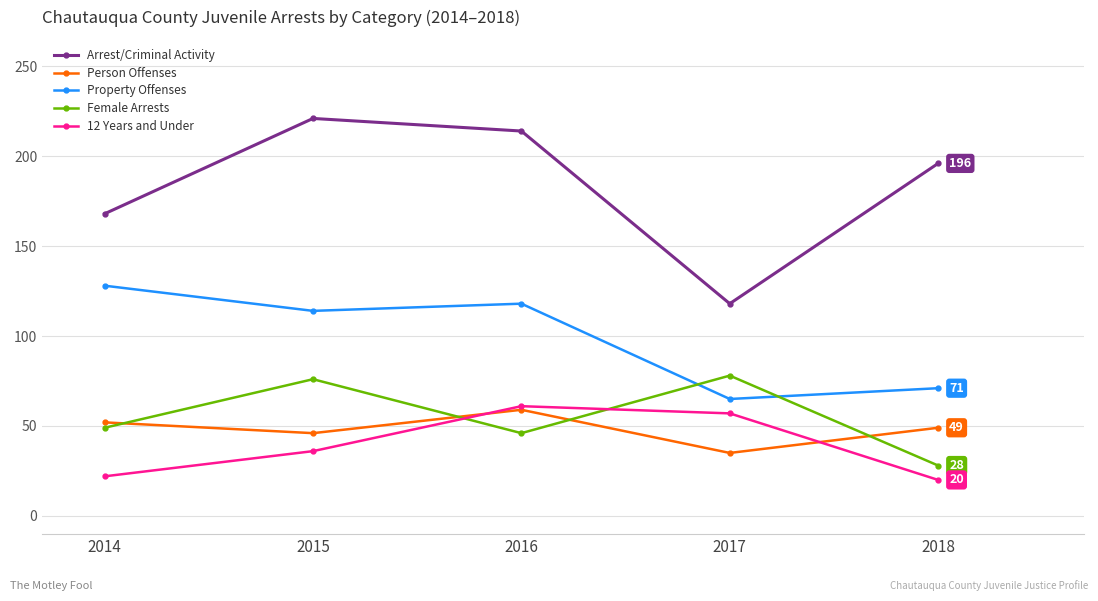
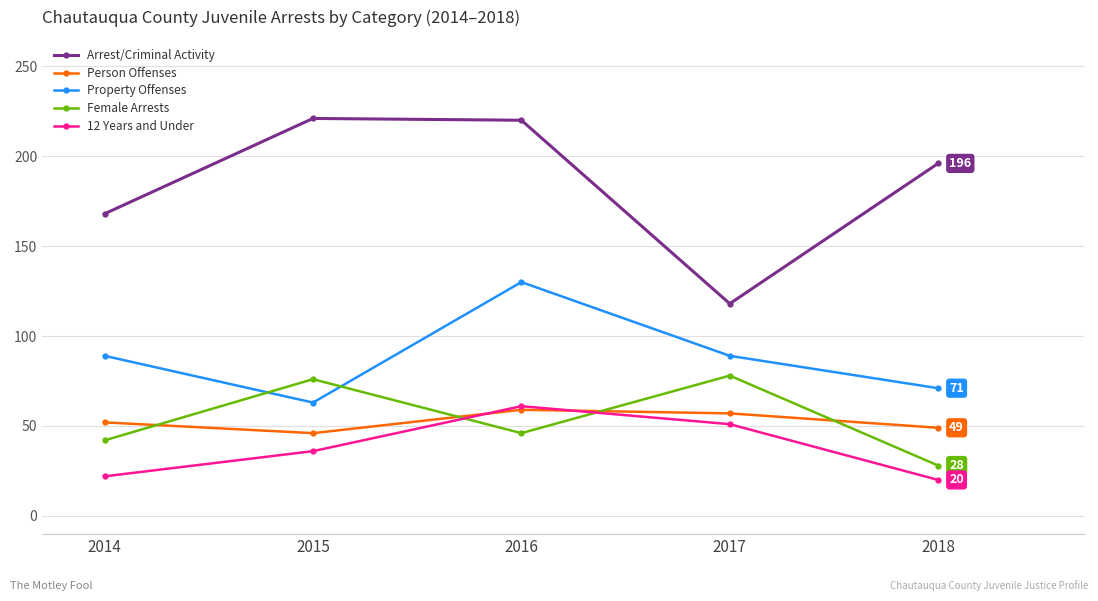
Property Offenses, 2014: 128 -> 89
Female Arrests, 2014: 49 -> 42
Property Offenses, 2015: 114 -> 63
Arrest/Criminal Activity, 2016: 214 -> 220
Property Offenses, 2016: 118 -> 130
Person Offenses, 2017: 35 -> 57
Property Offenses, 2017: 65 -> 89
12 Years and Under, 2017: 57 -> 51
